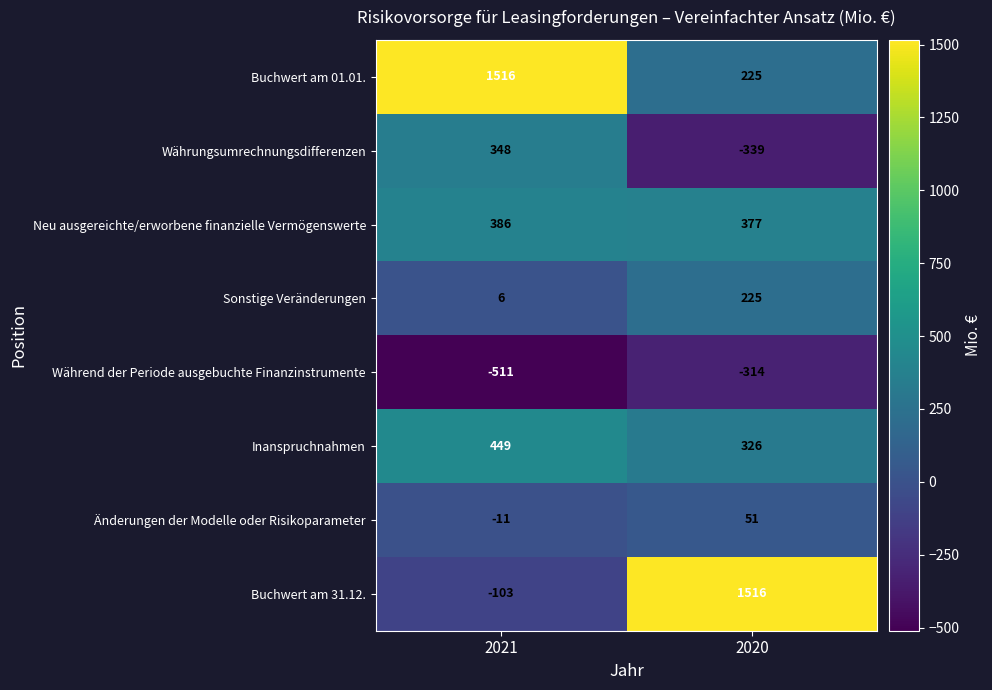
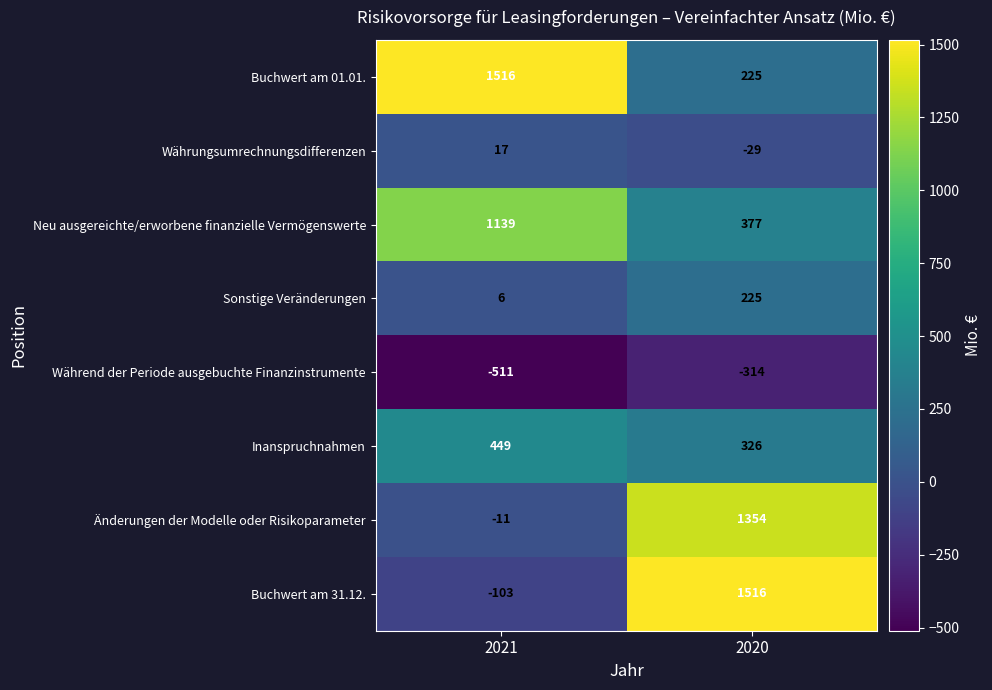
Währungsumrechnungsdifferenzen, 2021: 348 -> 17
Währungsumrechnungsdifferenzen, 2020: -339 -> -29
Neu ausgereichte/erworbene finanzielle Vermögenswerte, 2021: 386 -> 1139
Änderungen der Modelle oder Risikoparameter, 2020: 51 -> 1354
